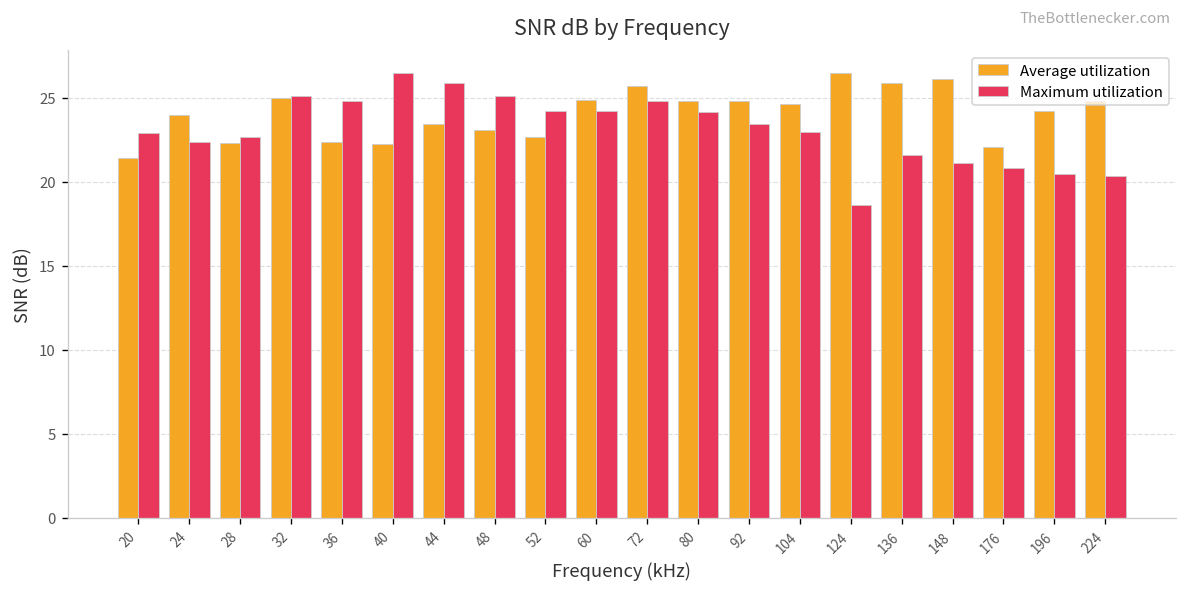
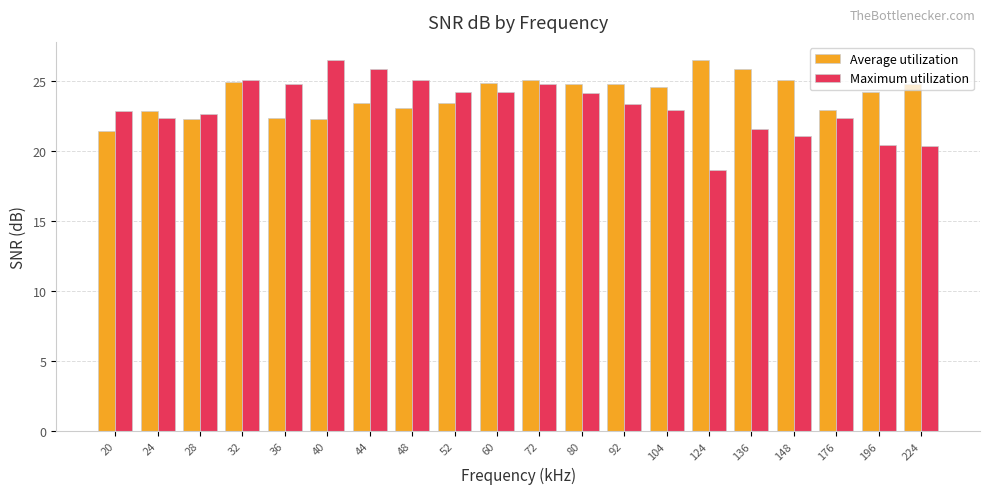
Average utilization, 24: 24.0 -> 22.9
Average utilization, 52: 22.7 -> 23.5
Average utilization, 72: 25.7 -> 25.1
Average utilization, 148: 26.1 -> 25.1
Average utilization, 176: 22.1 -> 23.0
Maximum utilization, 176: 20.8 -> 22.4
